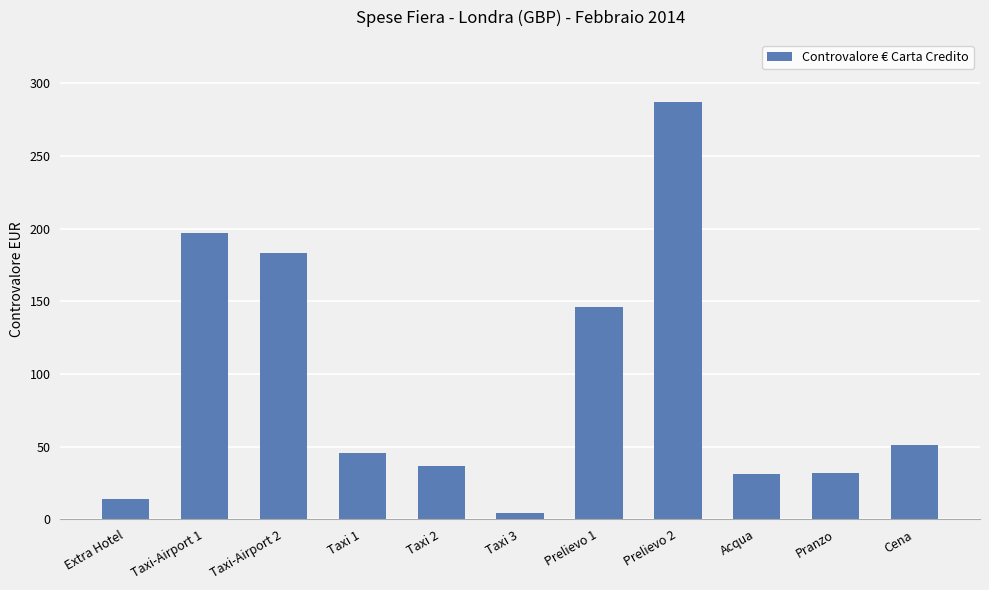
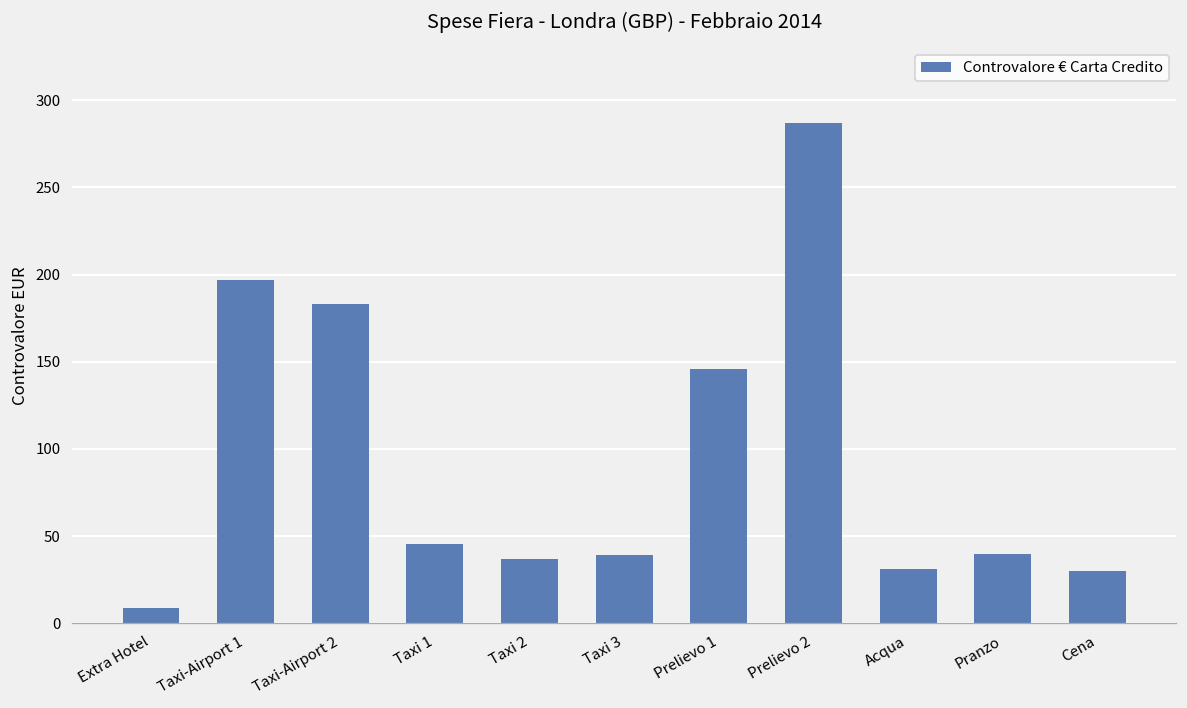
Extra Hotel: 14 -> 9
Taxi 3: 5 -> 39
Pranzo: 32 -> 40
Cena: 51 -> 30
